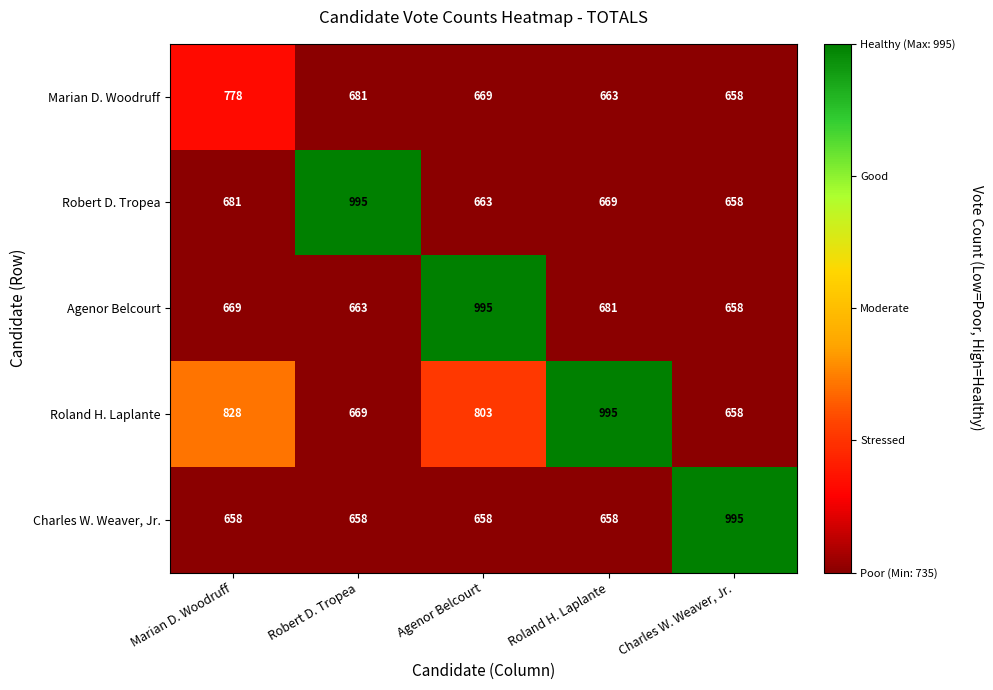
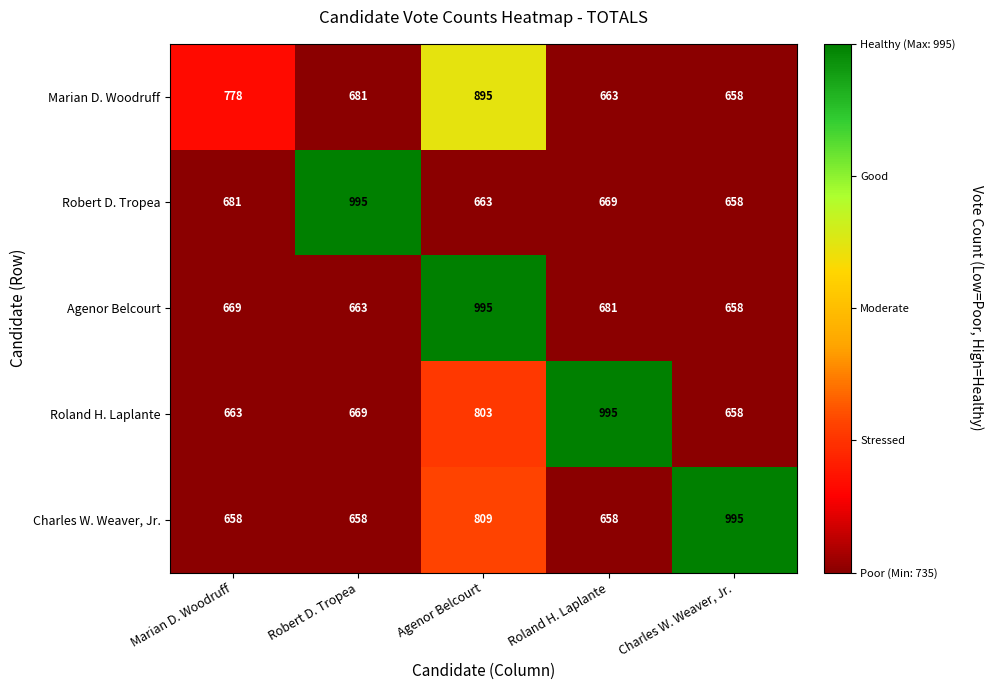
Marian D. Woodruff, Agenor Belcourt: 669 -> 895
Roland H. Laplante, Marian D. Woodruff: 828 -> 663
Charles W. Weaver, Jr., Agenor Belcourt: 658 -> 809
